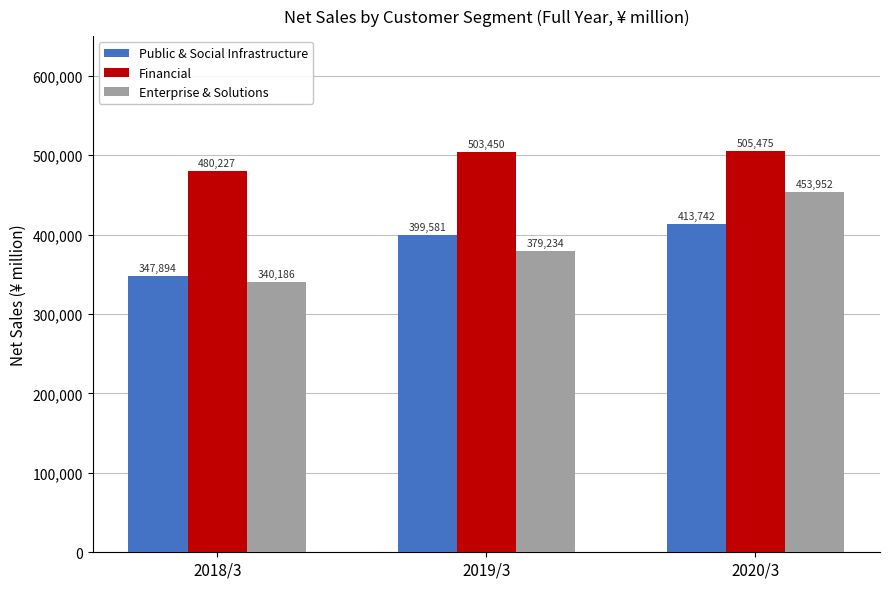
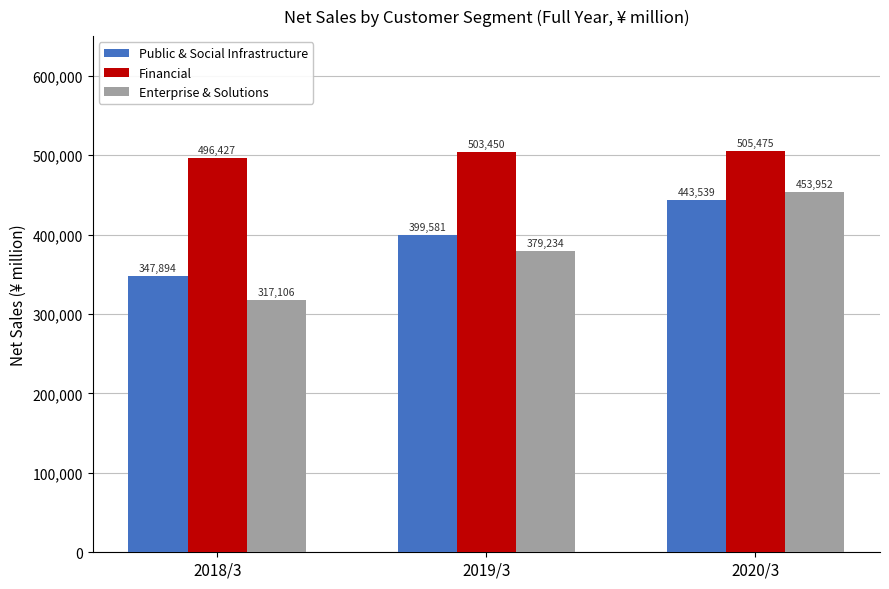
Financial, 2018/3: 480,227 -> 496,427
Enterprise & Solutions, 2018/3: 340,186 -> 317,106
Public & Social Infrastructure, 2020/3: 413,742 -> 443,539
